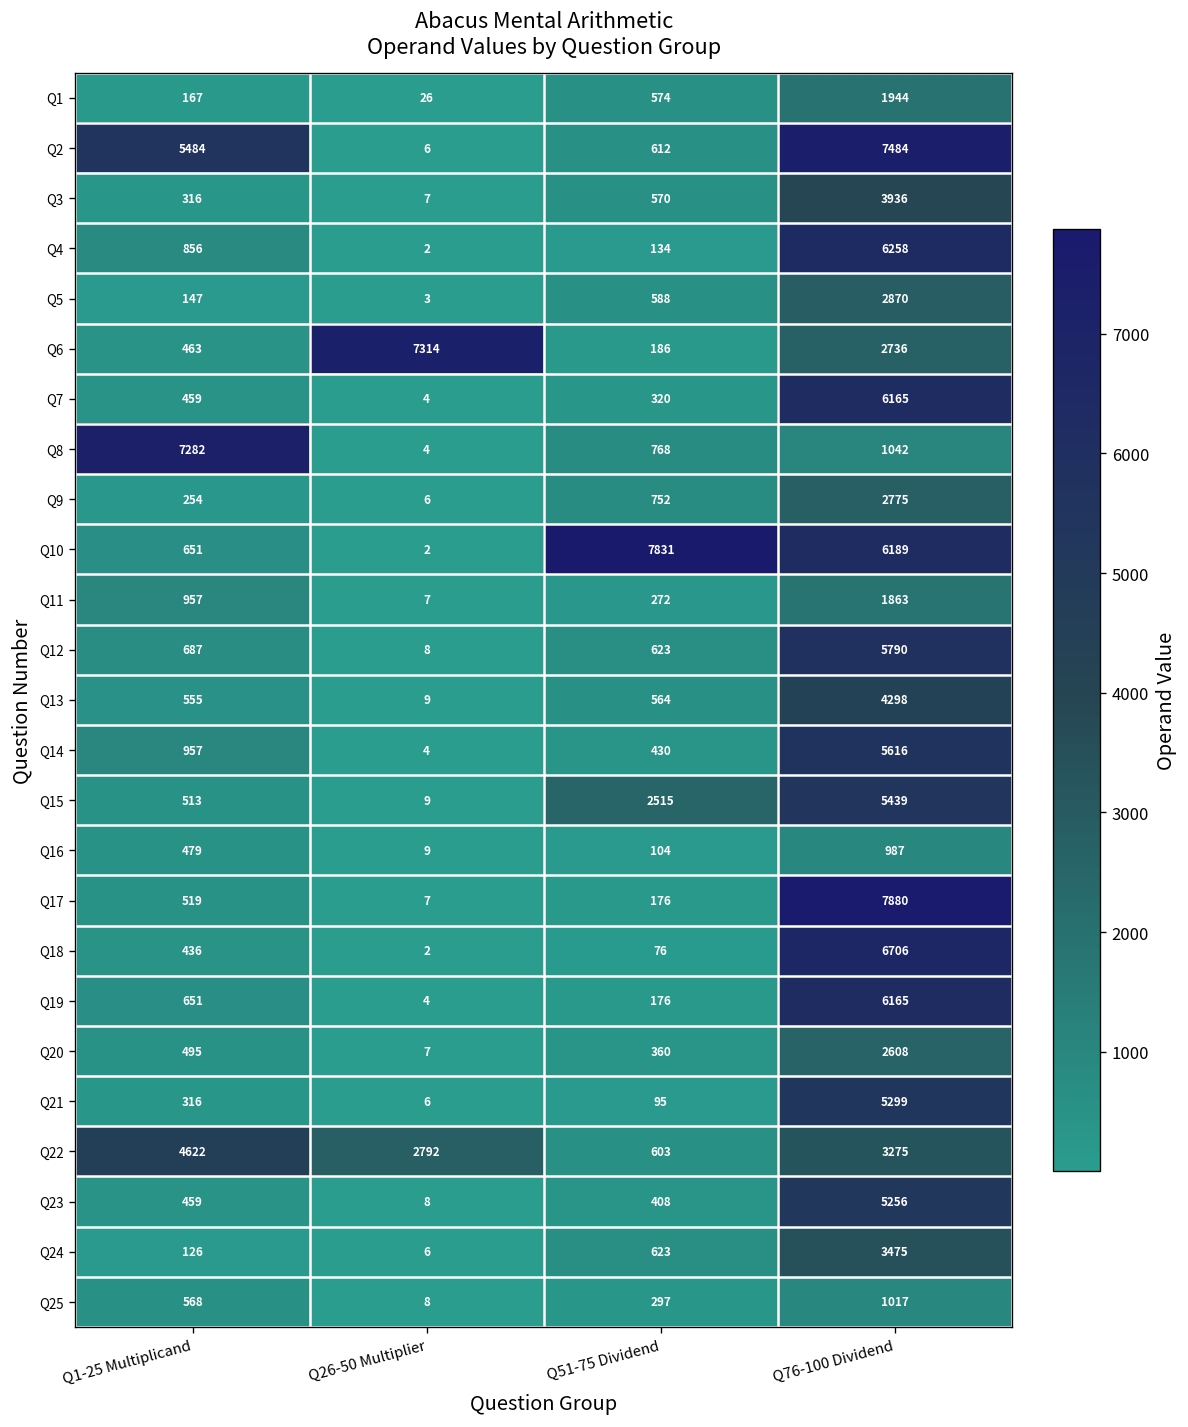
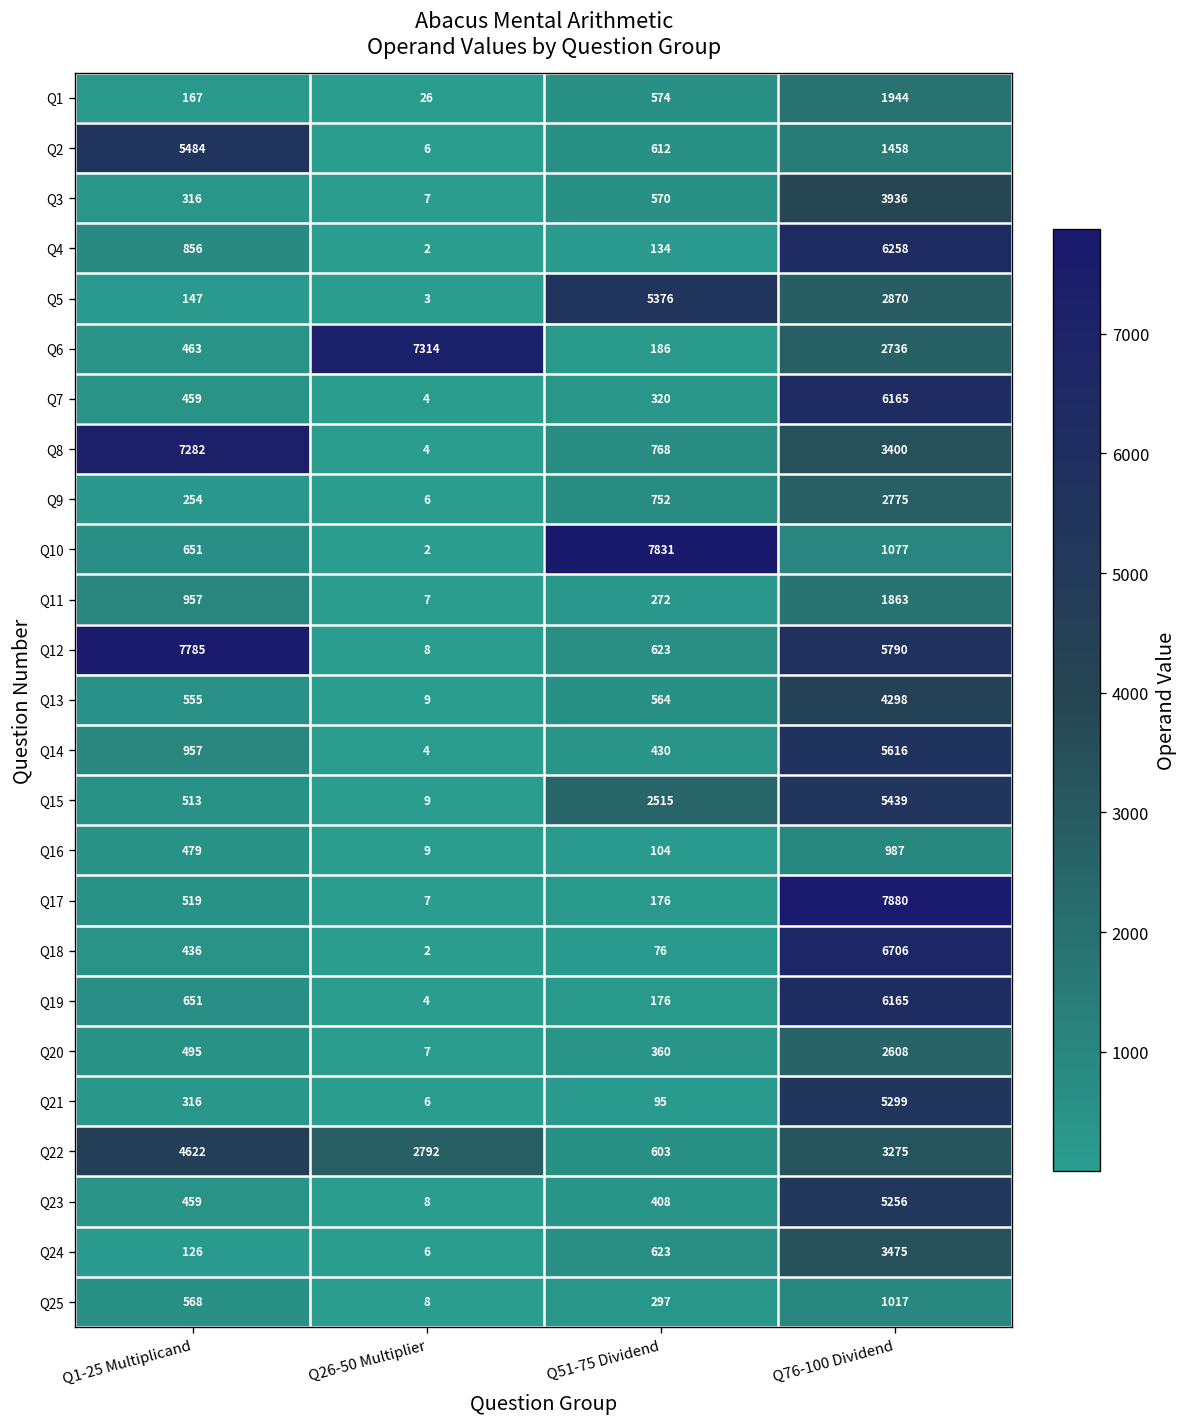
Q2, Q76-100 Dividend: 7484 -> 1458
Q5, Q51-75 Dividend: 588 -> 5376
Q8, Q76-100 Dividend: 1042 -> 3400
Q10, Q76-100 Dividend: 6189 -> 1077
Q12, Q1-25 Multiplicand: 687 -> 7785
